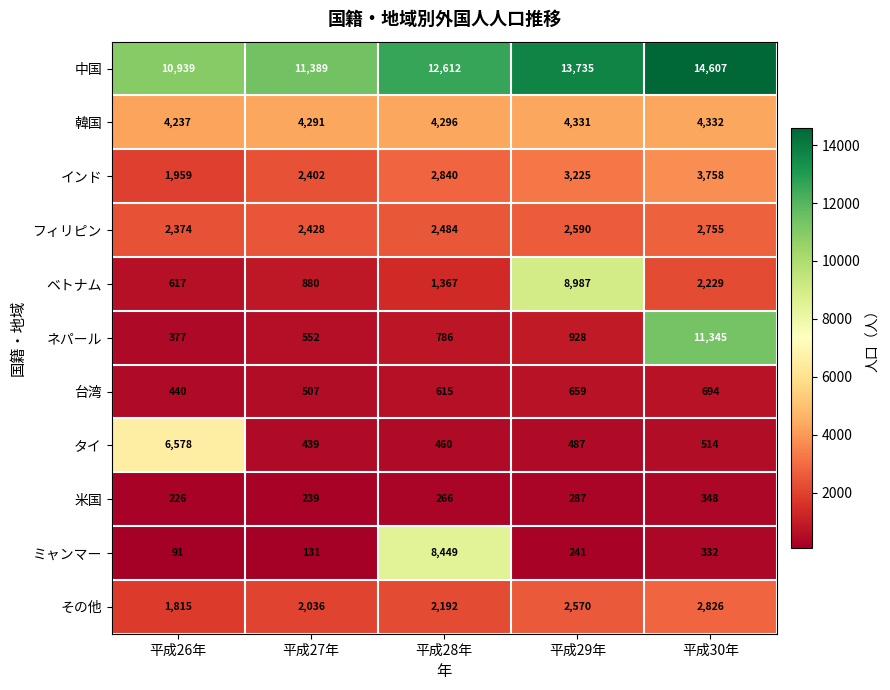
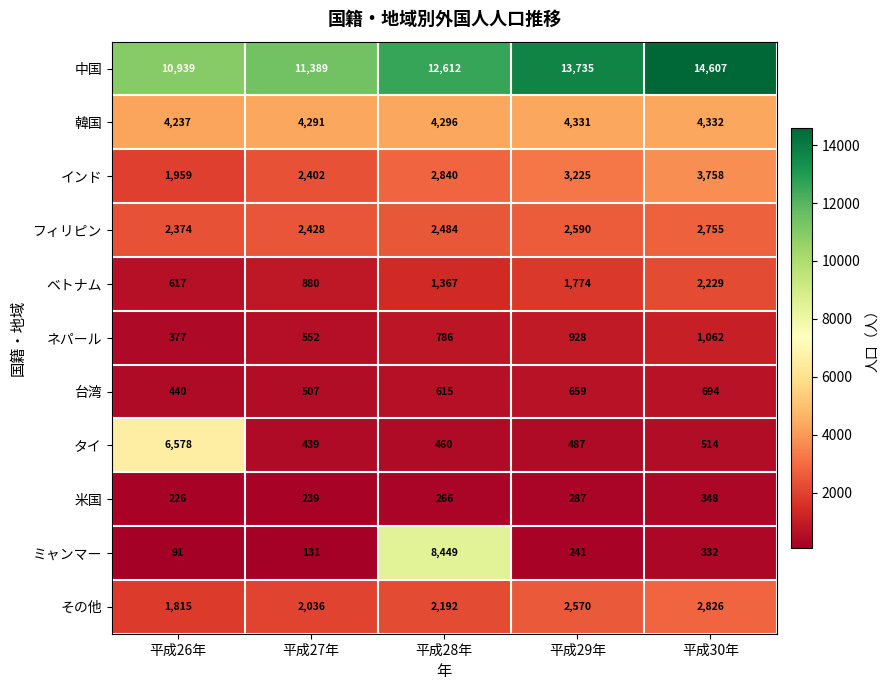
ベトナム, 平成29年: 8,987 -> 1,774
ネパール, 平成30年: 11,345 -> 1,062
